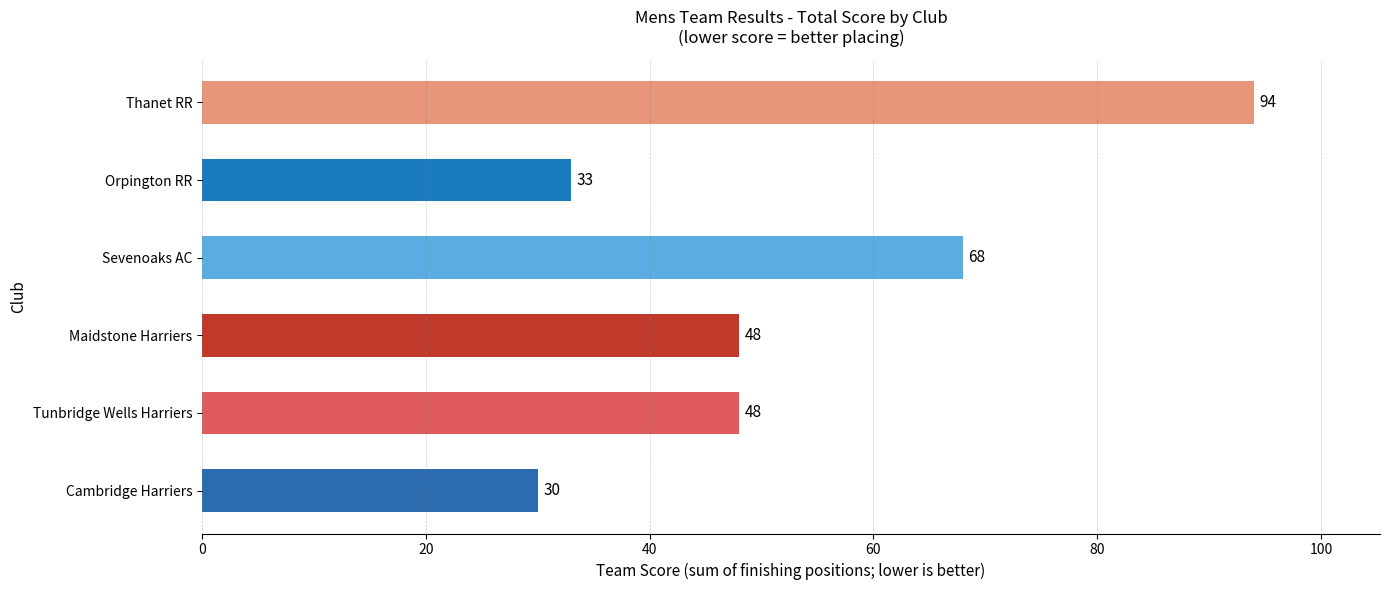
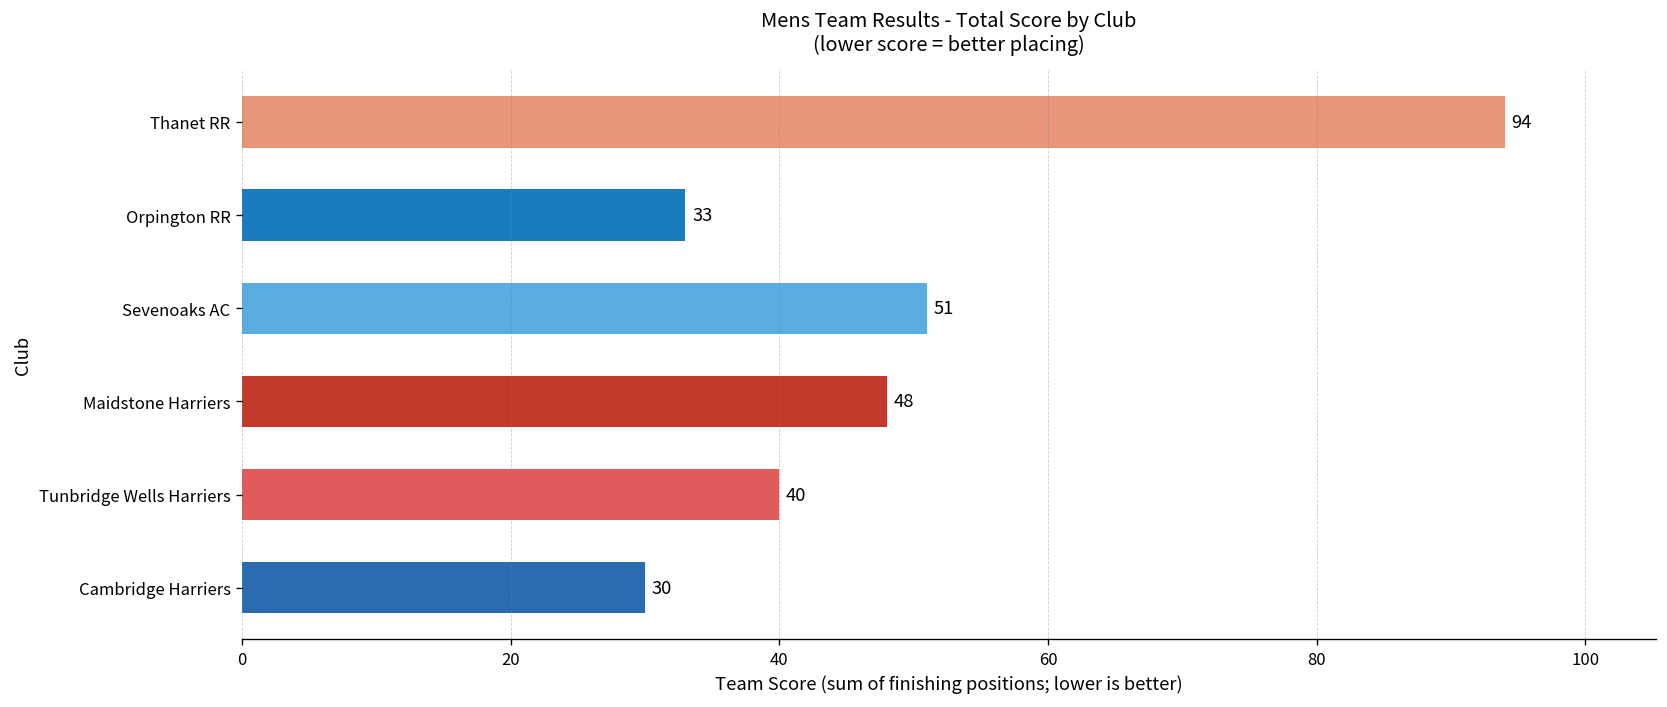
Sevenoaks AC: 68 -> 51
Tunbridge Wells Harriers: 48 -> 40
